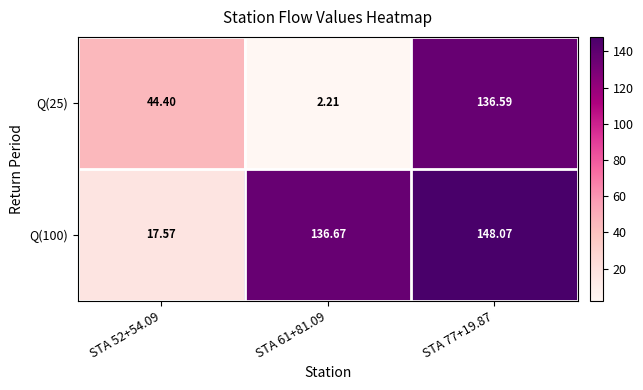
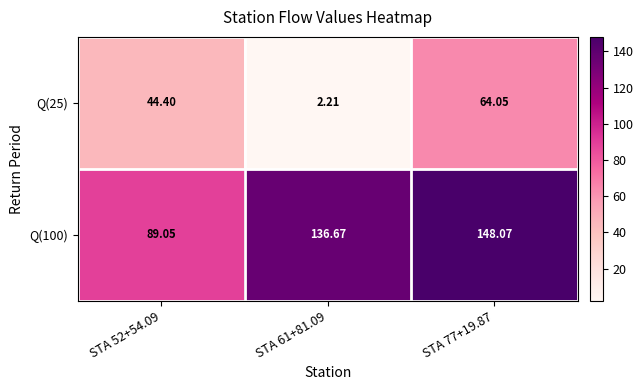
Q(25), STA 77+19.87: 136.59 -> 64.05
Q(100), STA 52+54.09: 17.57 -> 89.05
